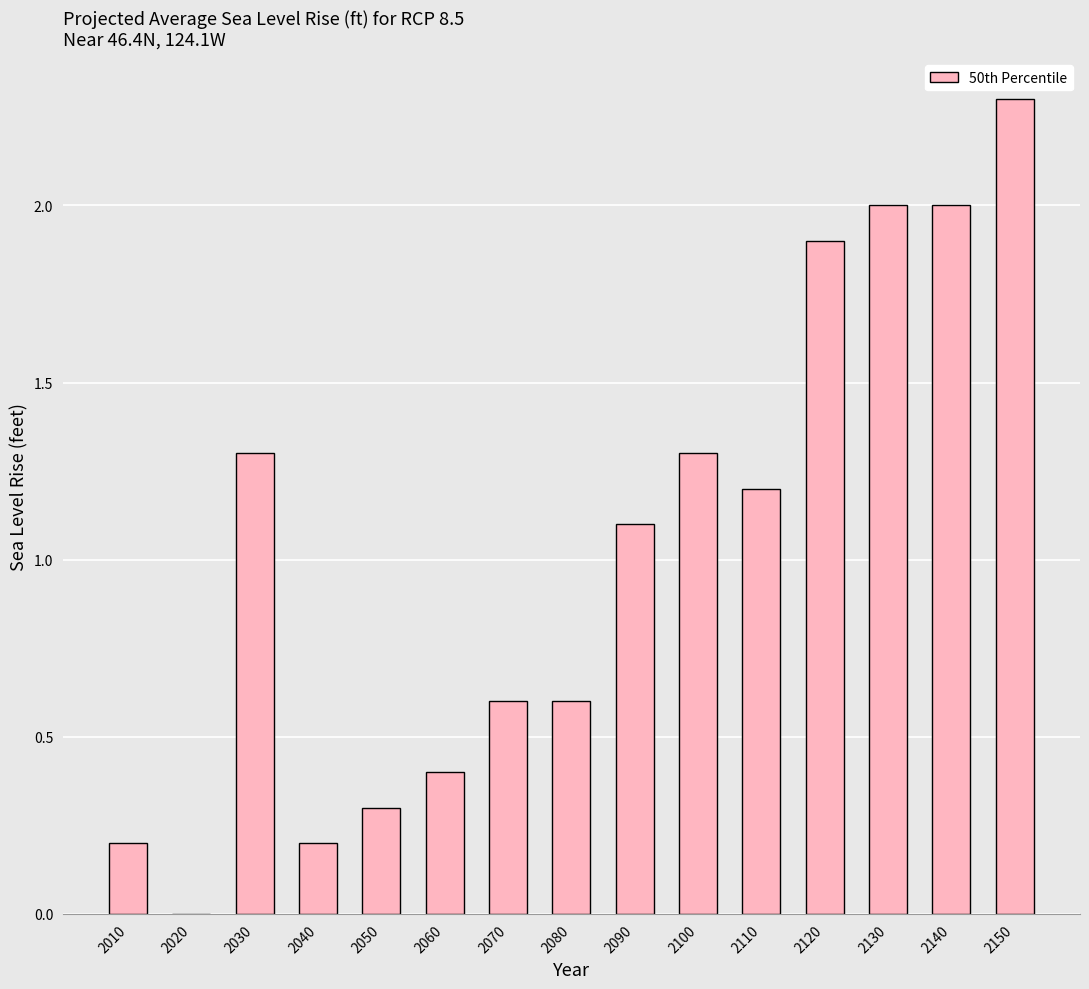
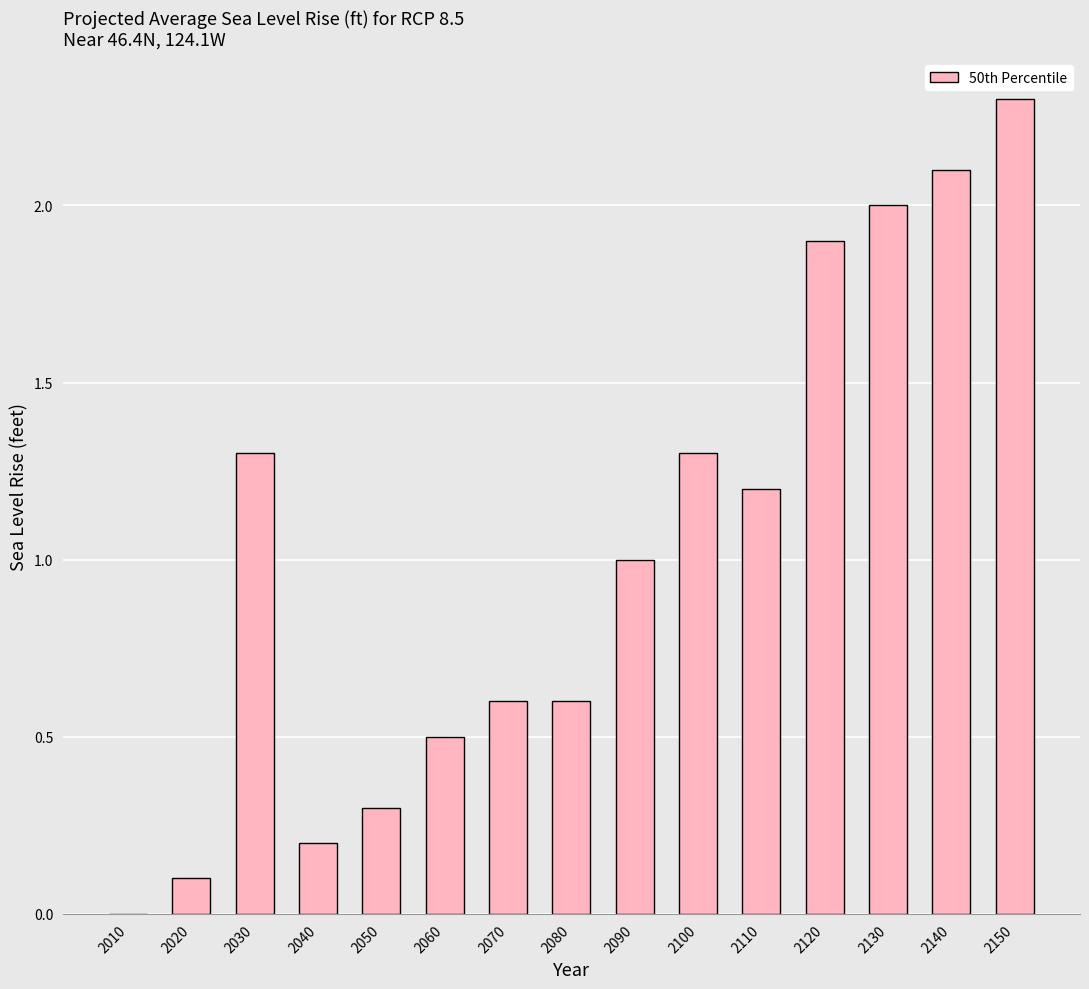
2010: 0.2 -> 0.0
2020: 0.0 -> 0.1
2060: 0.4 -> 0.5
2090: 1.1 -> 1.0
2140: 2.0 -> 2.1
